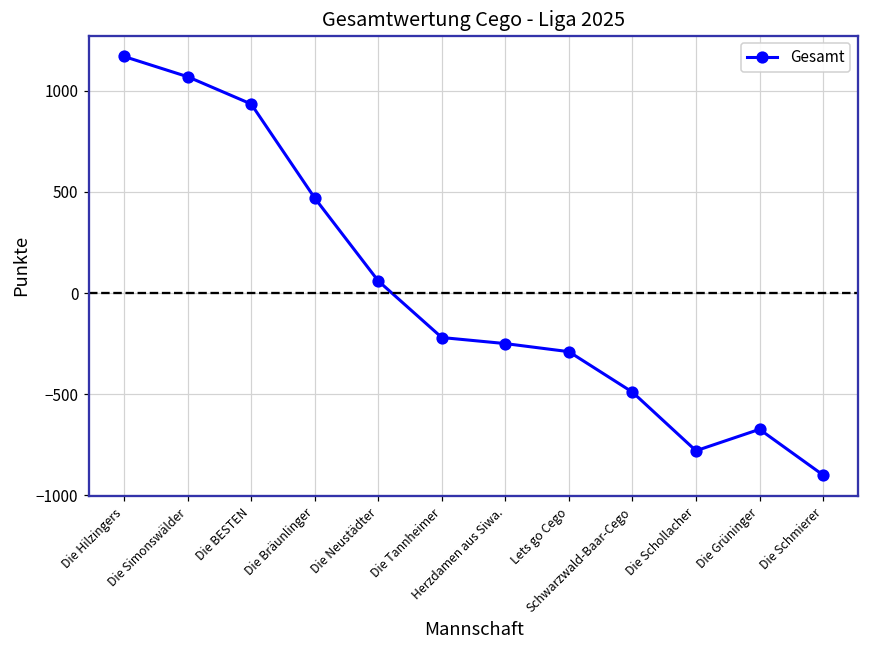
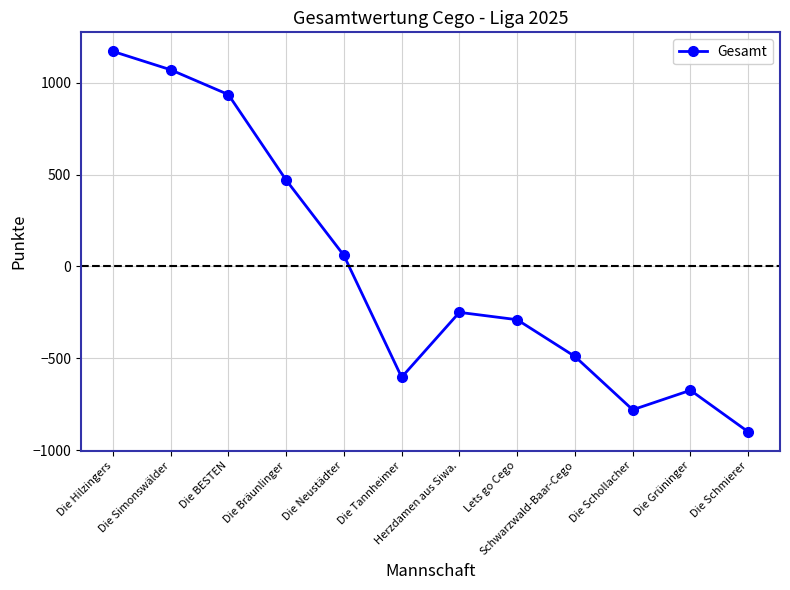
Die Tannheimer: -220 -> -600
